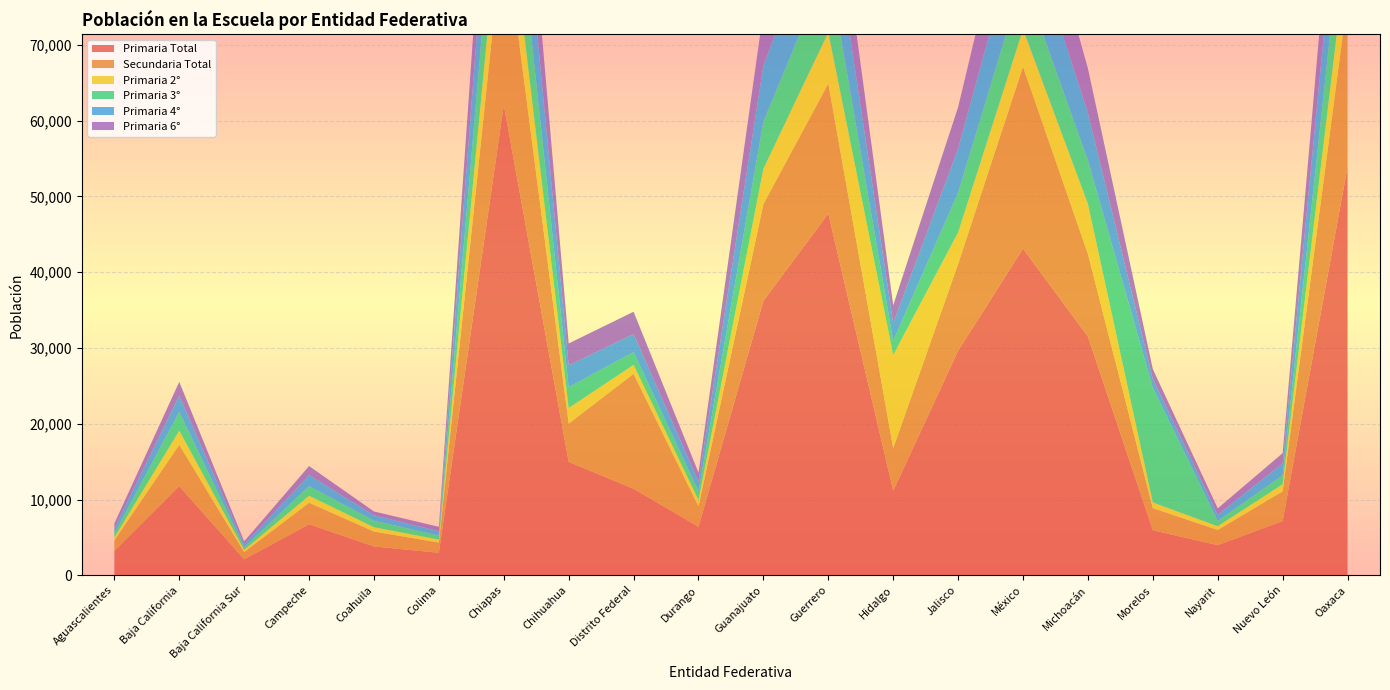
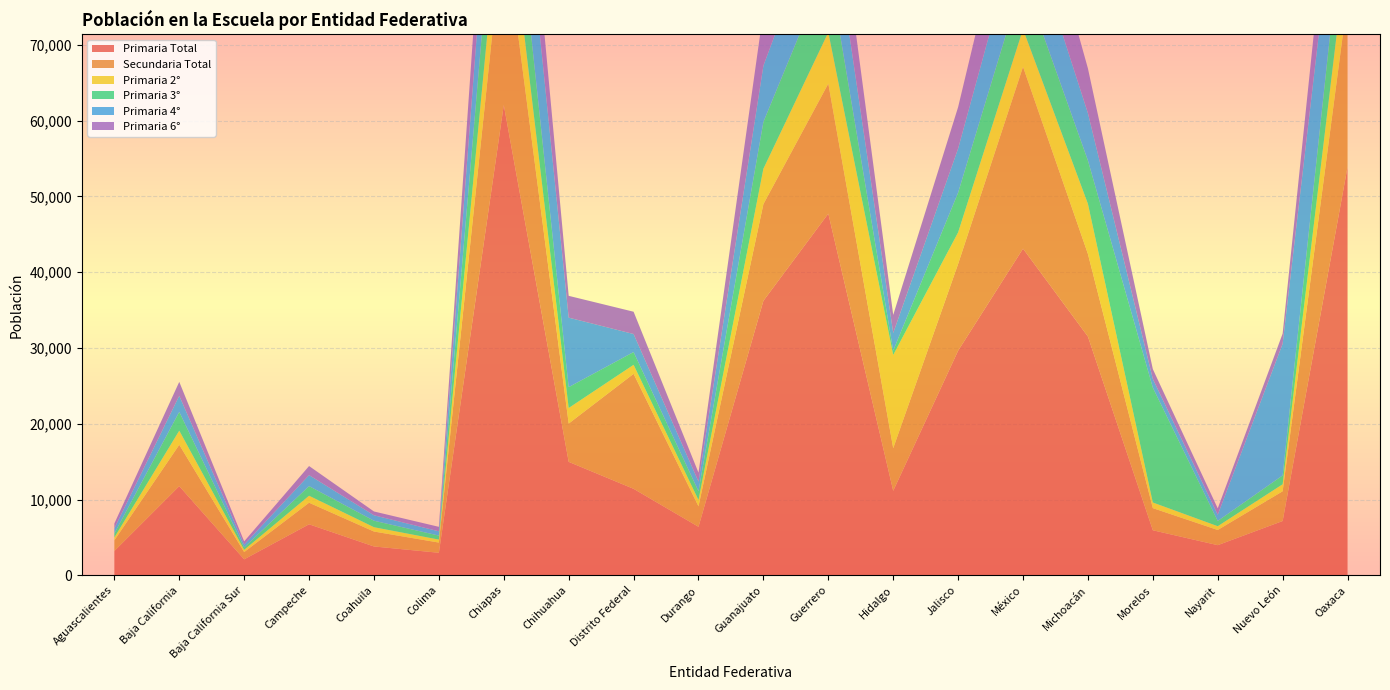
Primaria 4°, Chihuahua: 3,000 -> 9,000
Primaria 3°, Hidalgo: 2,000 -> 1,000
Primaria 4°, Nuevo León: 2,000 -> 17,000
